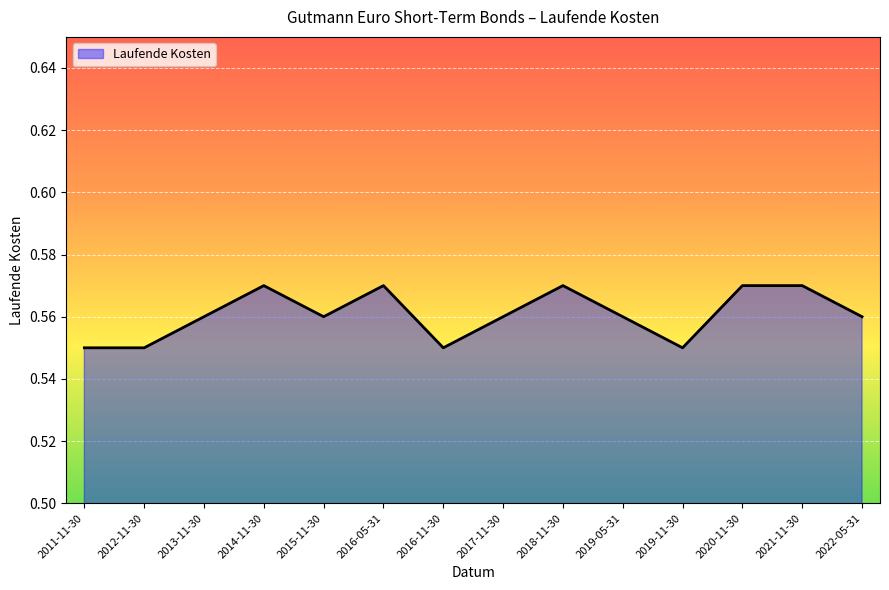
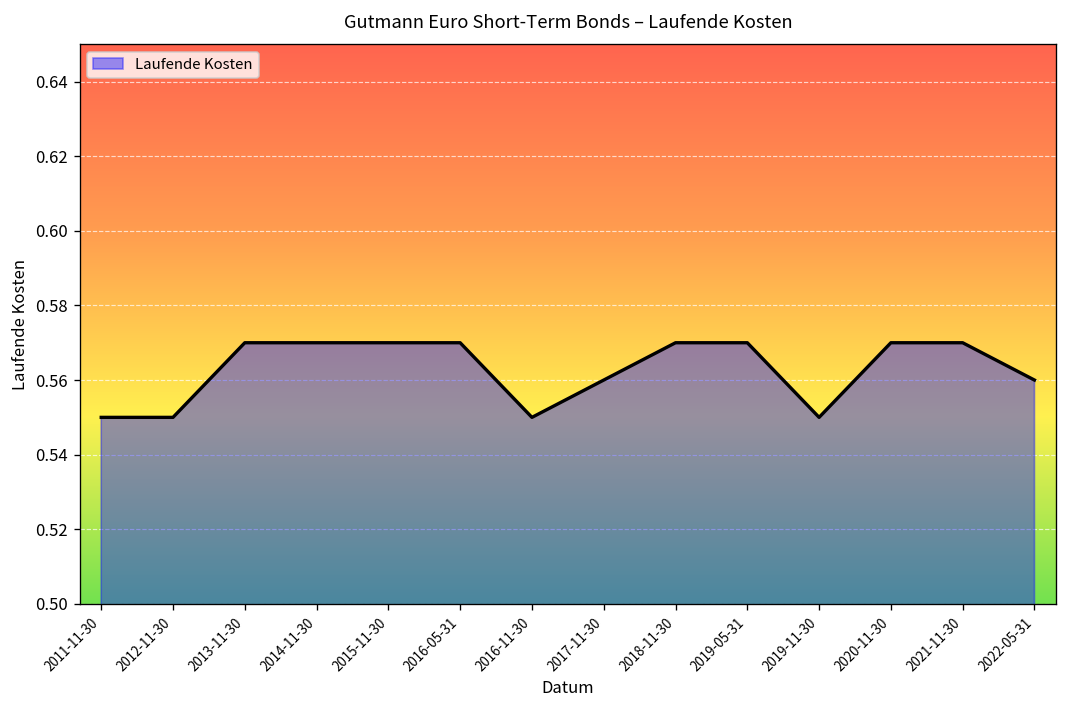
2013-11-30: 0.56 -> 0.57
2015-11-30: 0.56 -> 0.57
2019-05-31: 0.56 -> 0.57
